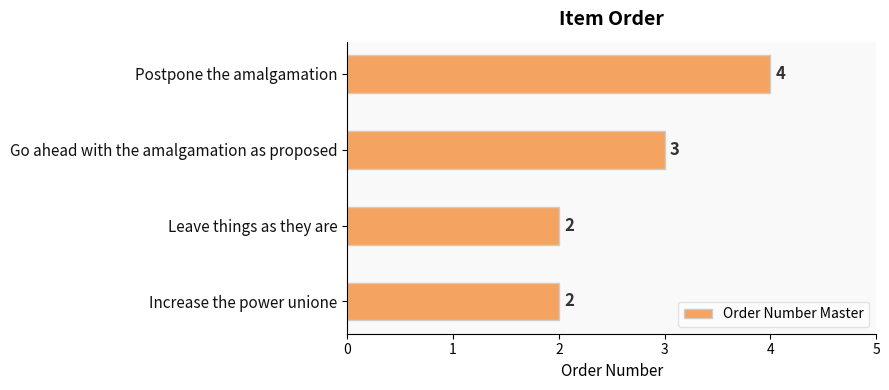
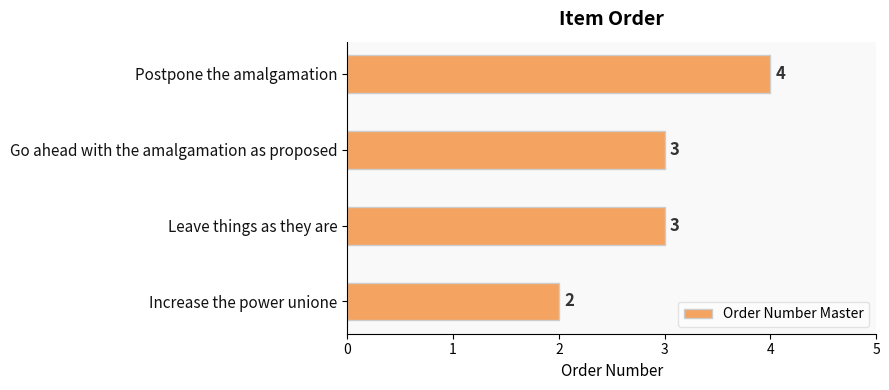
Leave things as they are: 2 -> 3
